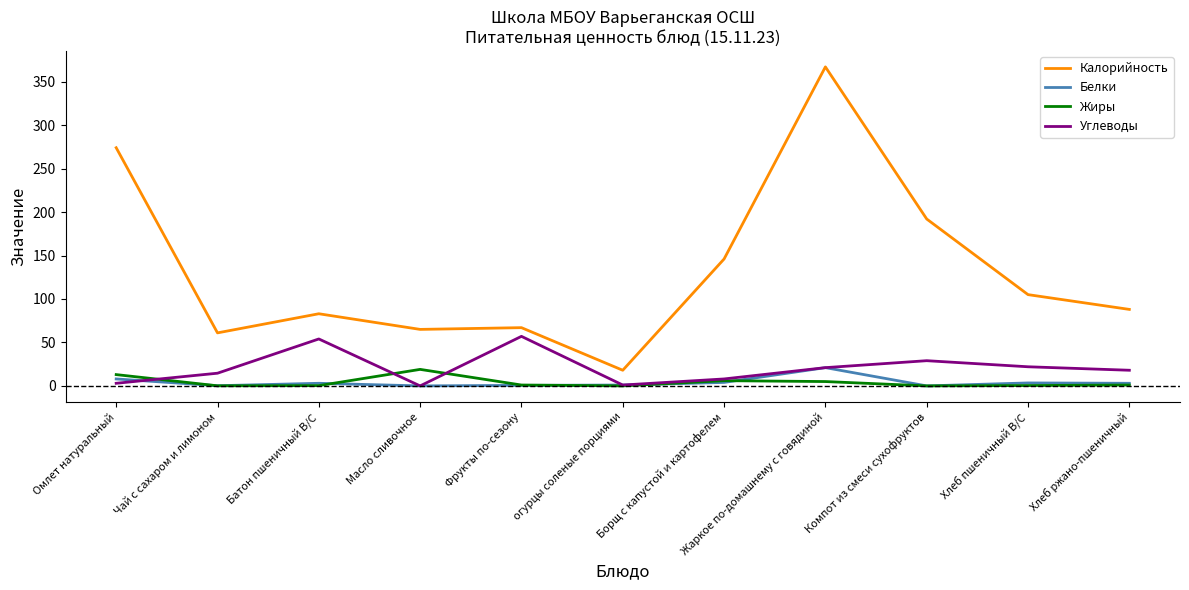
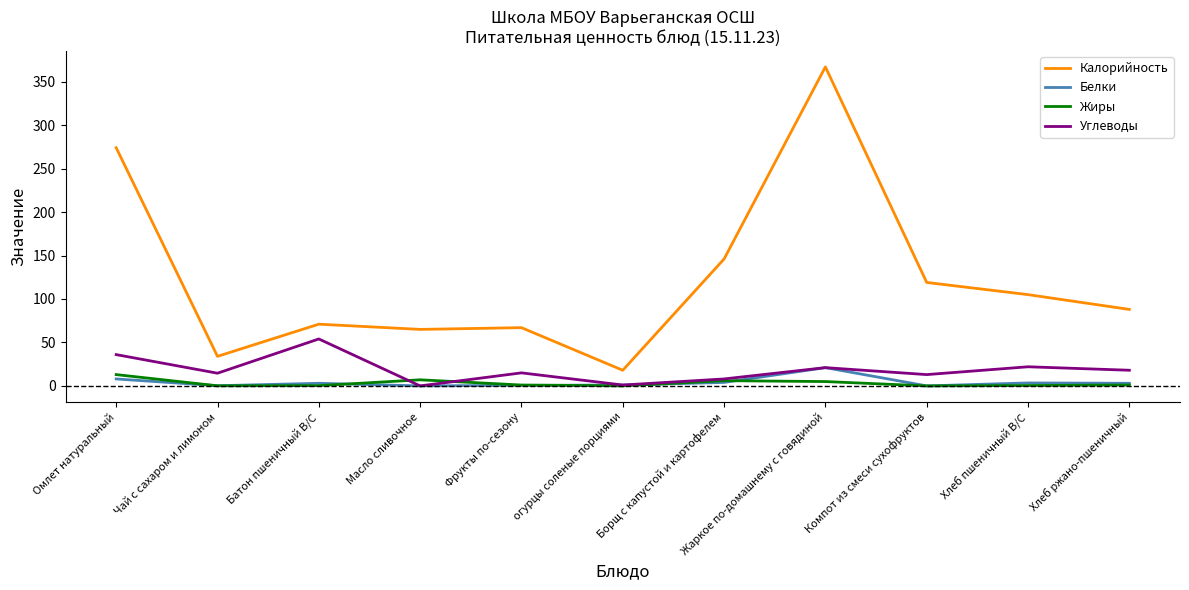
Углеводы, Омлет натуральный: 0 -> 40
Калорийность, Чай с сахаром и лимоном: 60 -> 30
Калорийность, Батон пшеничный В/С: 80 -> 70
Жиры, Масло сливочное: 20 -> 10
Углеводы, Фрукты по-сезону: 60 -> 20
Калорийность, Компот из смеси сухофруктов: 190 -> 120
Углеводы, Компот из смеси сухофруктов: 30 -> 10
